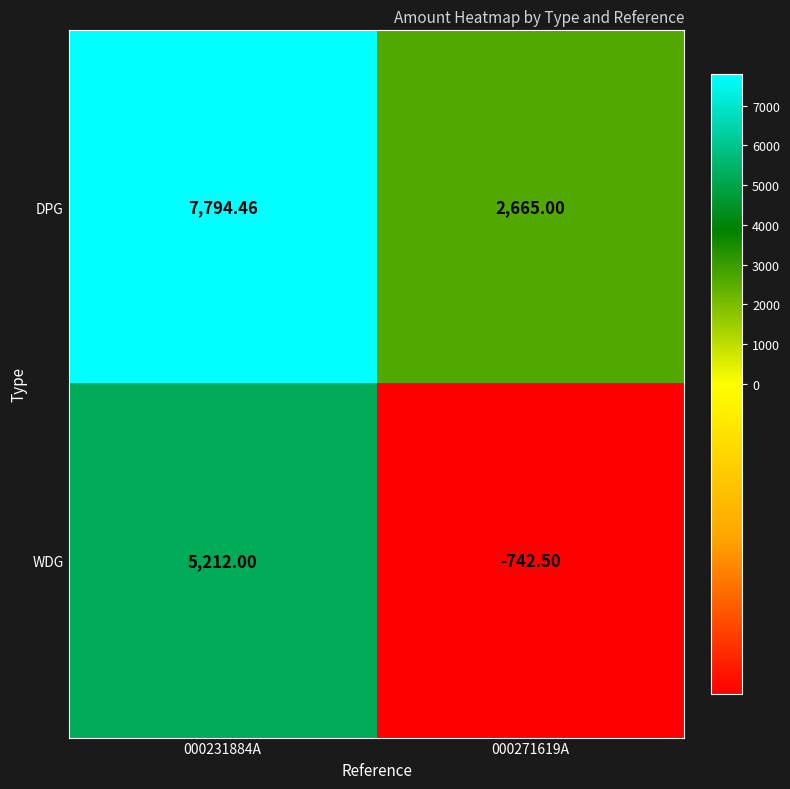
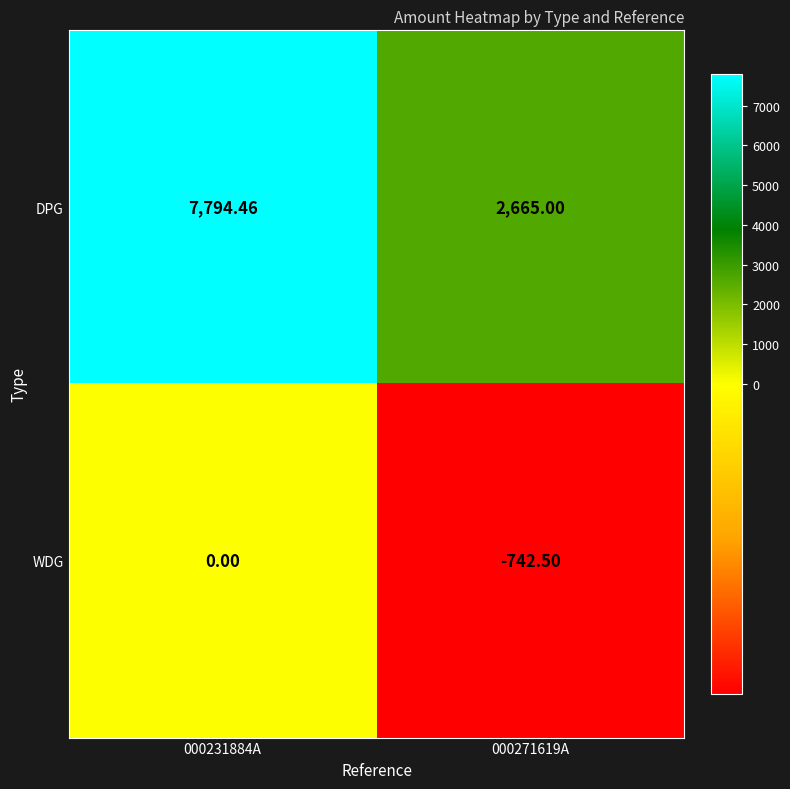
WDG, 000231884A: 5,212.00 -> 0.00
